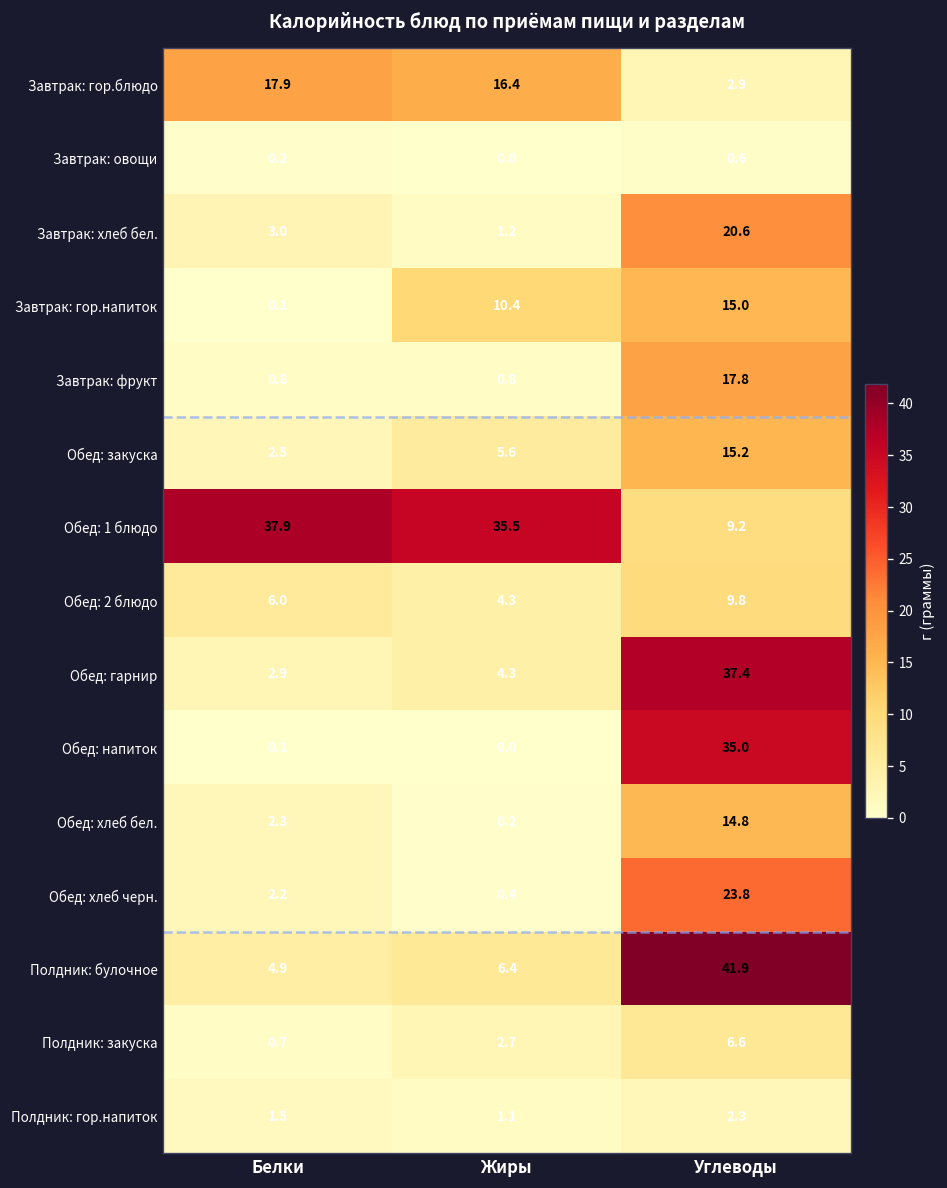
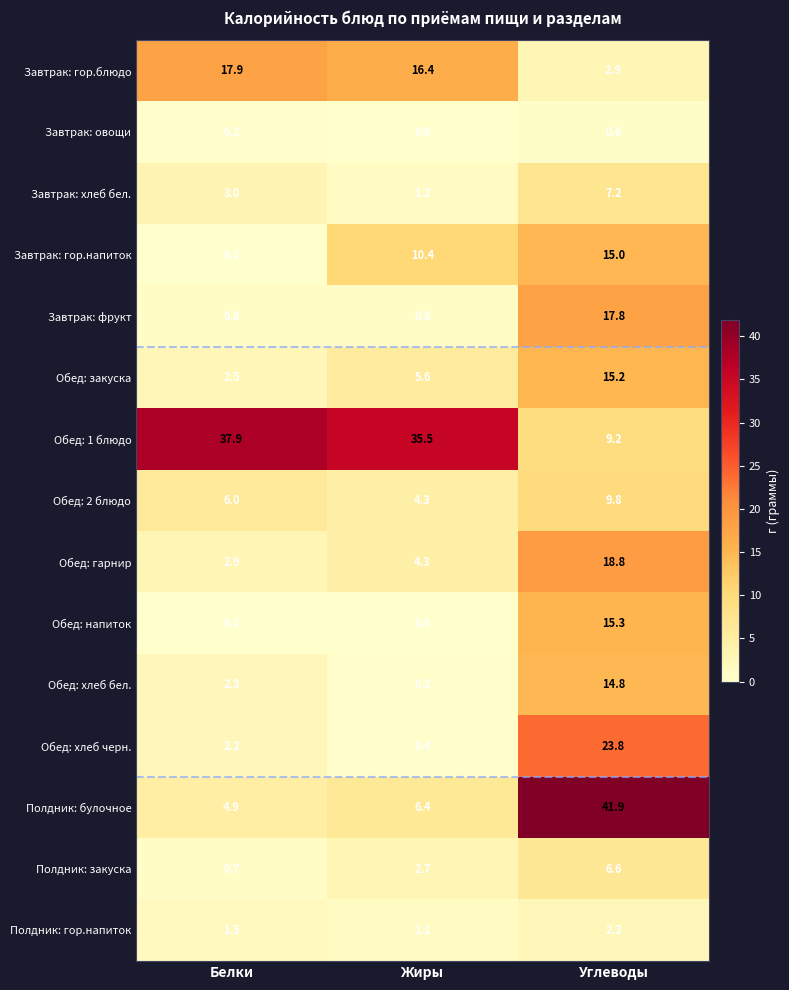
Завтрак: хлеб бел., Углеводы: 20.6 -> 7.2
Обед: гарнир, Углеводы: 37.4 -> 18.8
Обед: напиток, Углеводы: 35.0 -> 15.3
